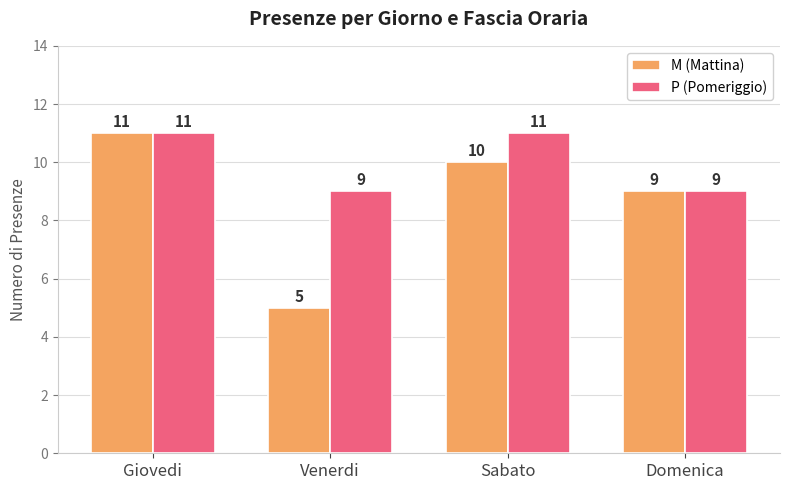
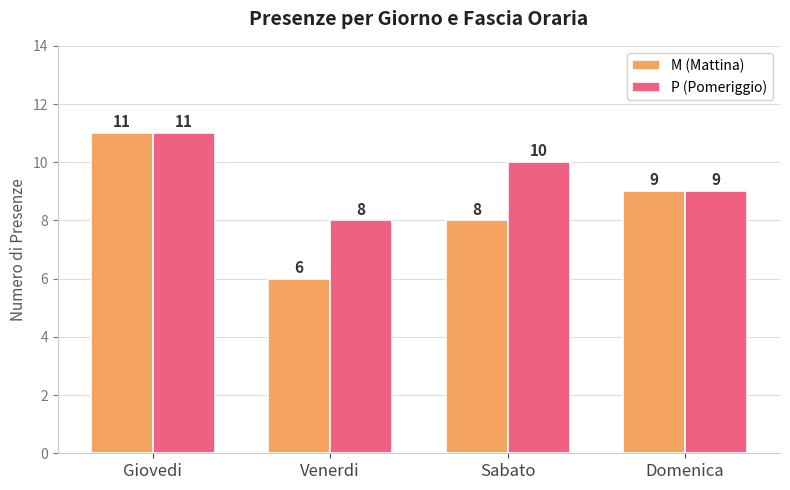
M (Mattina), Venerdi: 5 -> 6
P (Pomeriggio), Venerdi: 9 -> 8
M (Mattina), Sabato: 10 -> 8
P (Pomeriggio), Sabato: 11 -> 10
